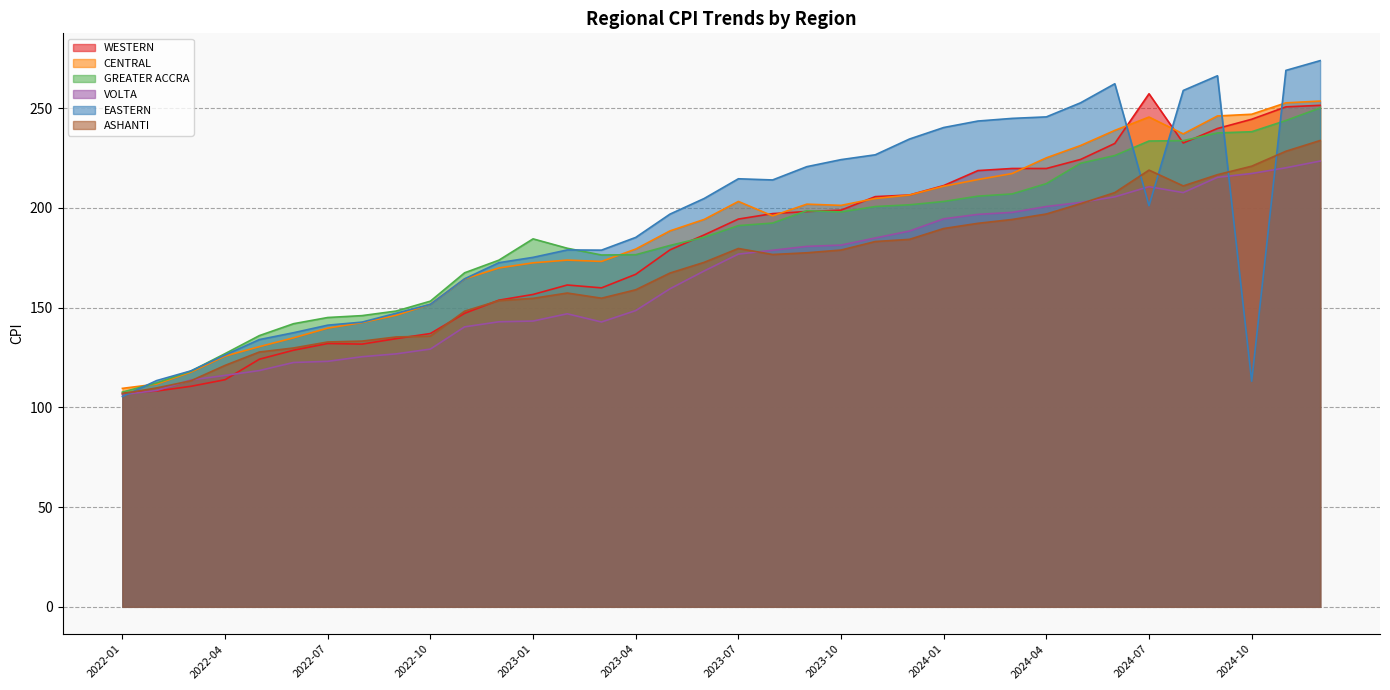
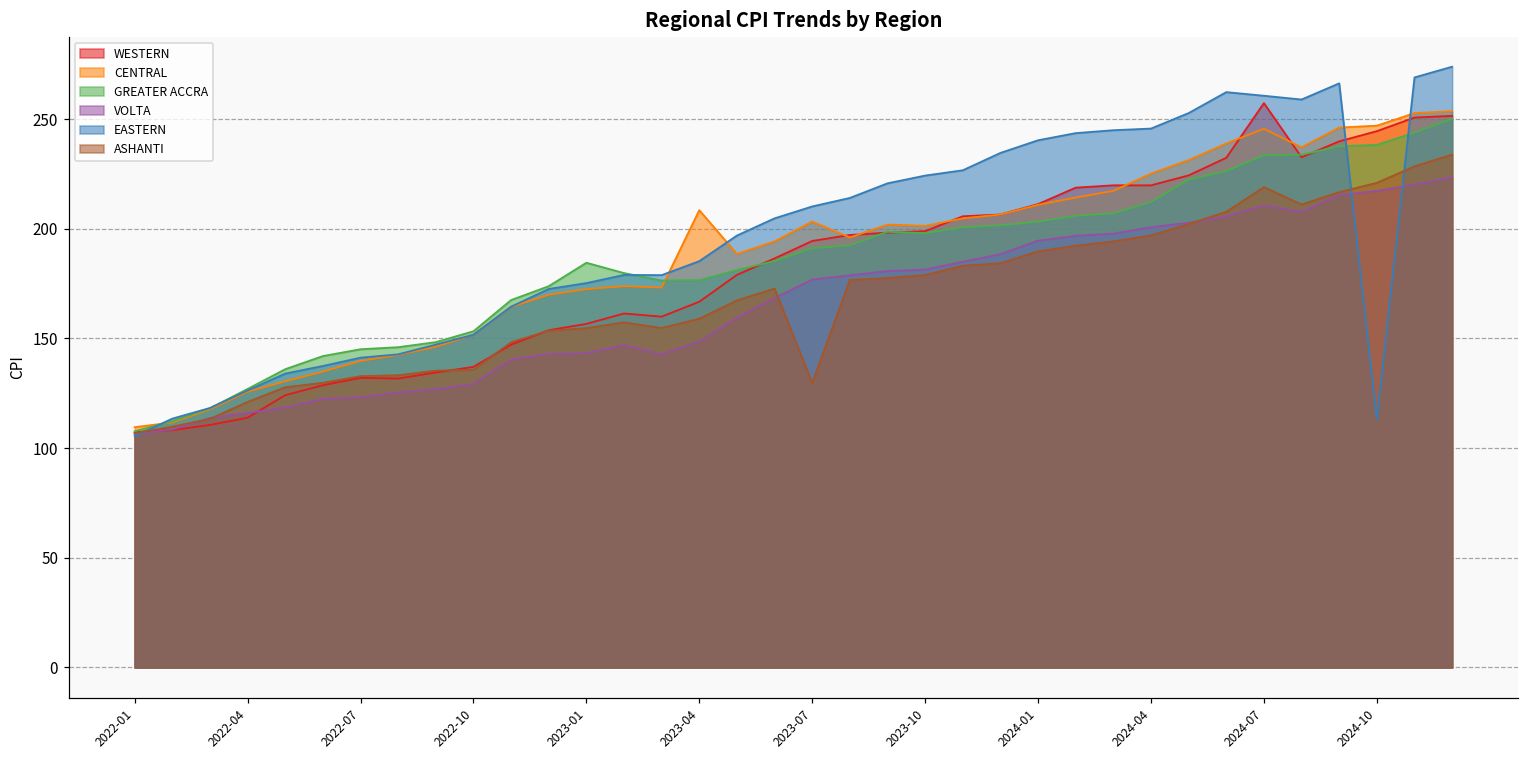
CENTRAL, 2023-04: 179 -> 208
EASTERN, 2023-07: 215 -> 210
ASHANTI, 2023-07: 180 -> 130
EASTERN, 2024-07: 201 -> 261
